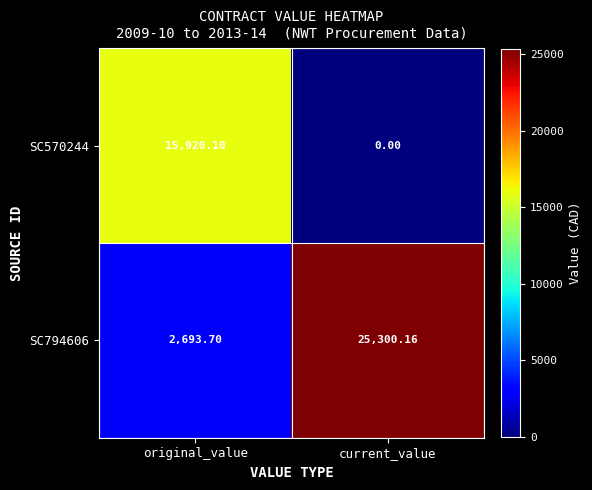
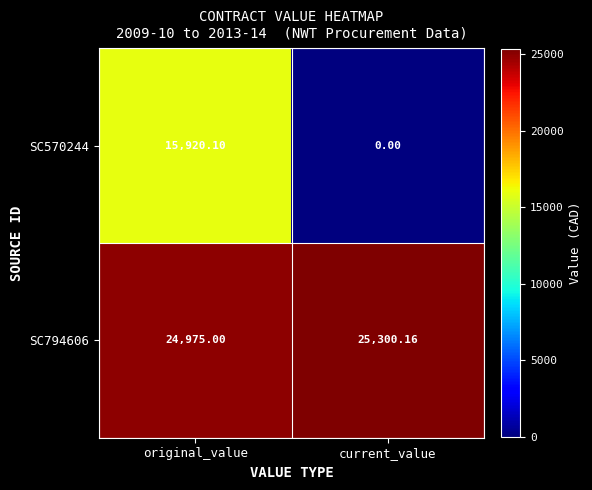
SC794606, original_value: 2,693.70 -> 24,975.00
